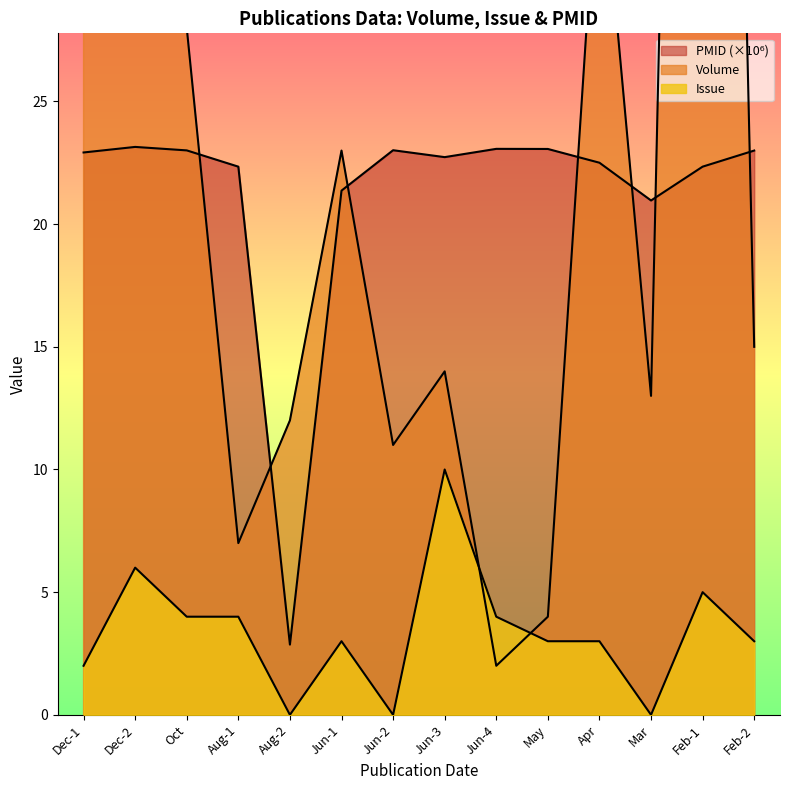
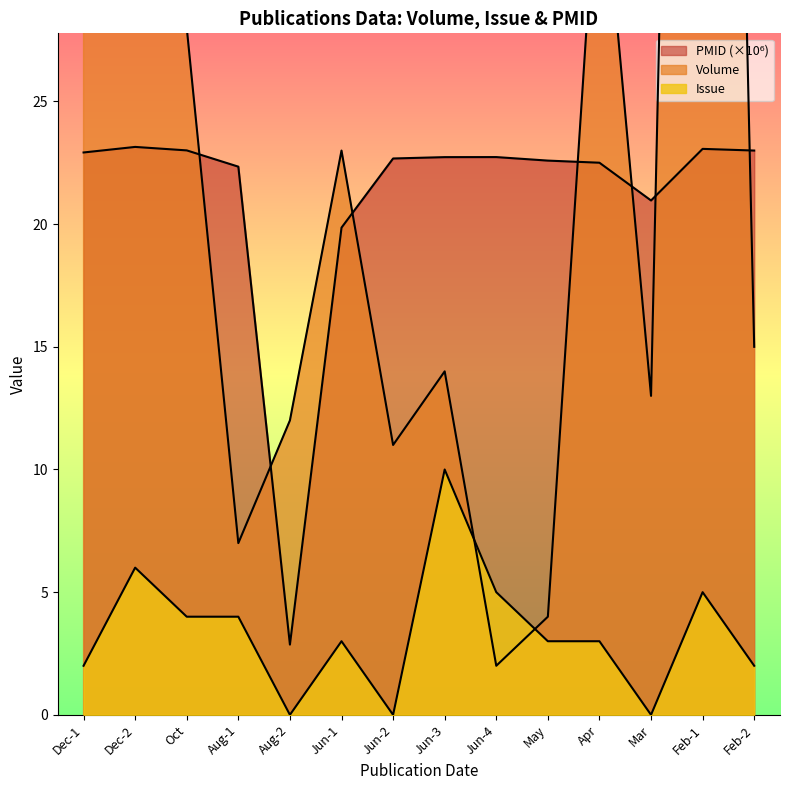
PMID (×10⁶), Jun-1: 21.4 -> 19.9
PMID (×10⁶), Jun-2: 23.0 -> 22.7
PMID (×10⁶), Jun-4: 23.1 -> 22.7
Issue, Jun-4: 4 -> 5
PMID (×10⁶), May: 23.1 -> 22.6
PMID (×10⁶), Feb-1: 22.3 -> 23.1
Issue, Feb-2: 3 -> 2
